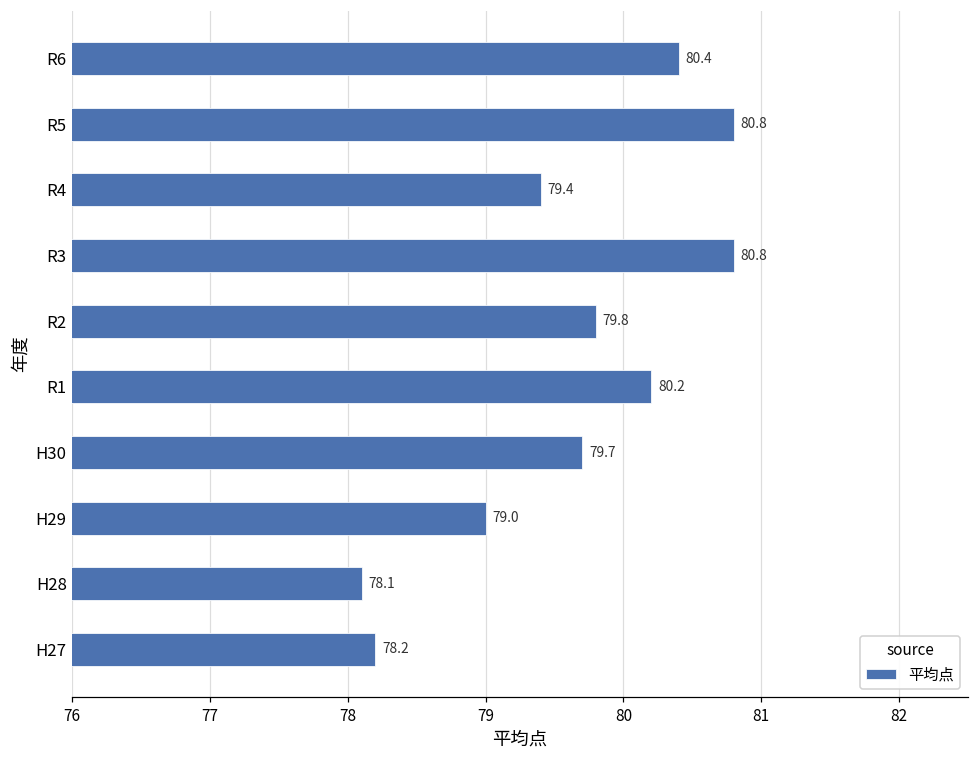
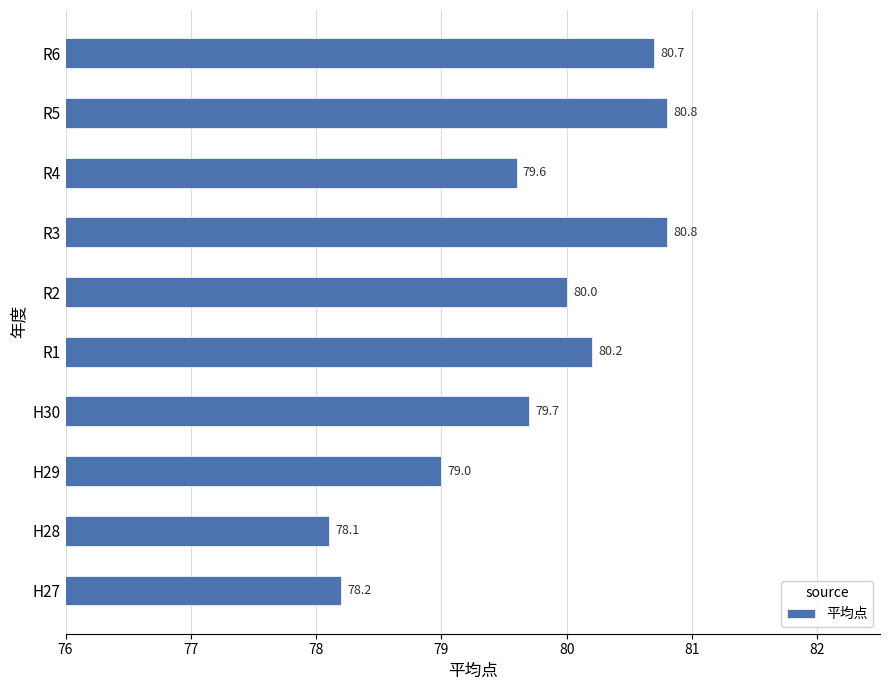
R6: 80.4 -> 80.7
R4: 79.4 -> 79.6
R2: 79.8 -> 80.0
